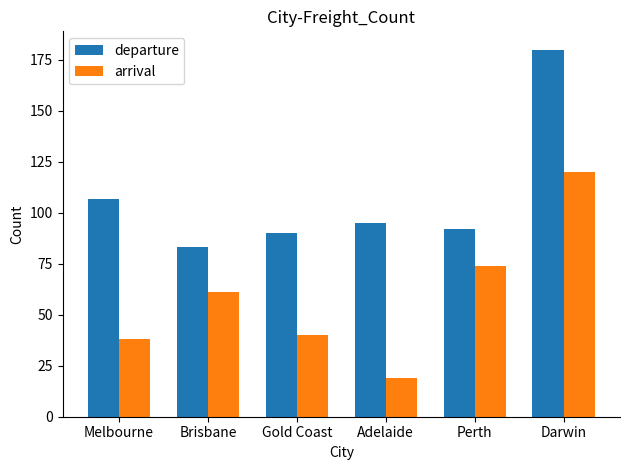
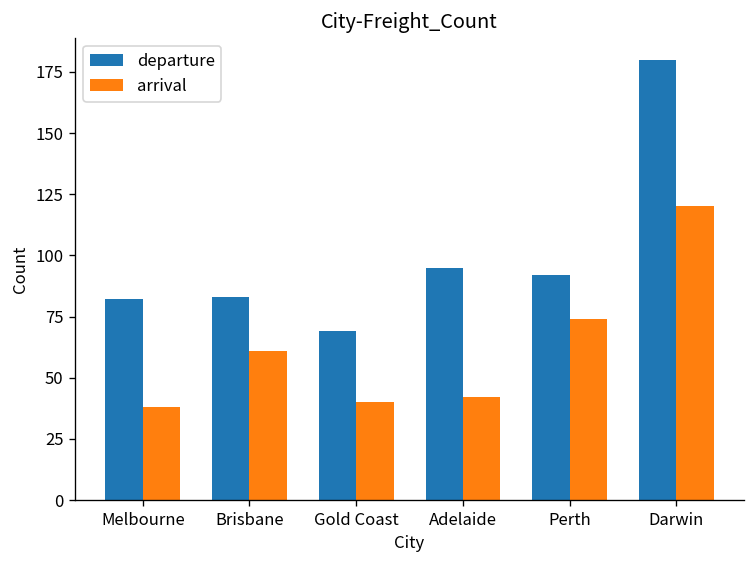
departure, Melbourne: 107 -> 82
departure, Gold Coast: 90 -> 69
arrival, Adelaide: 19 -> 42
